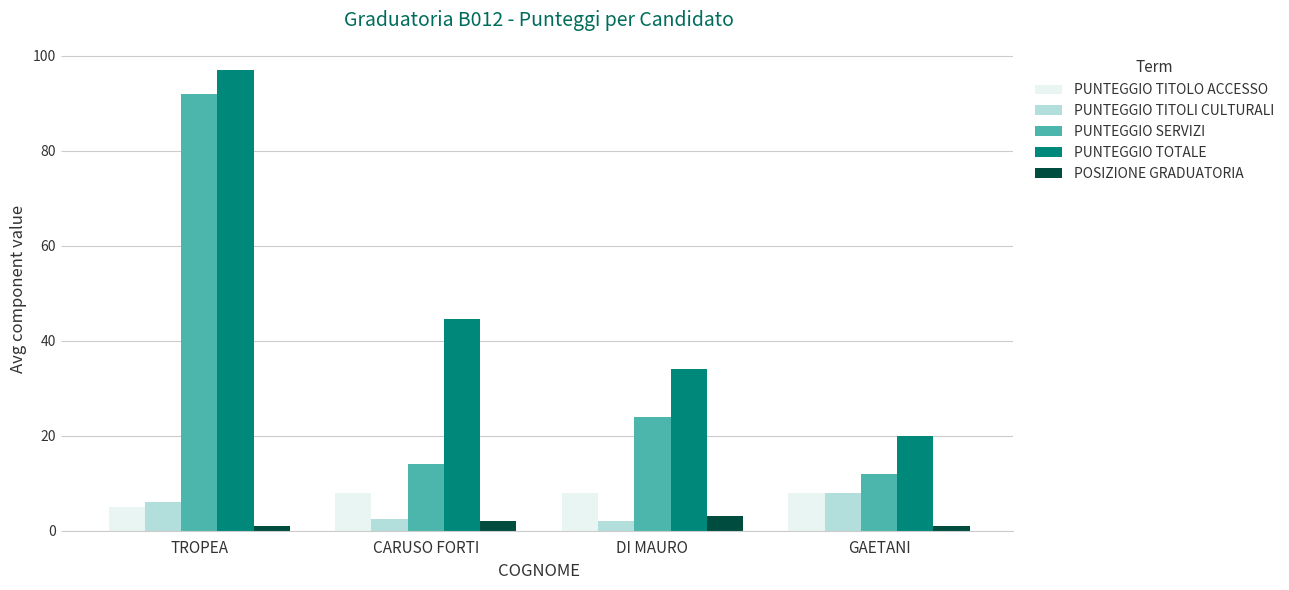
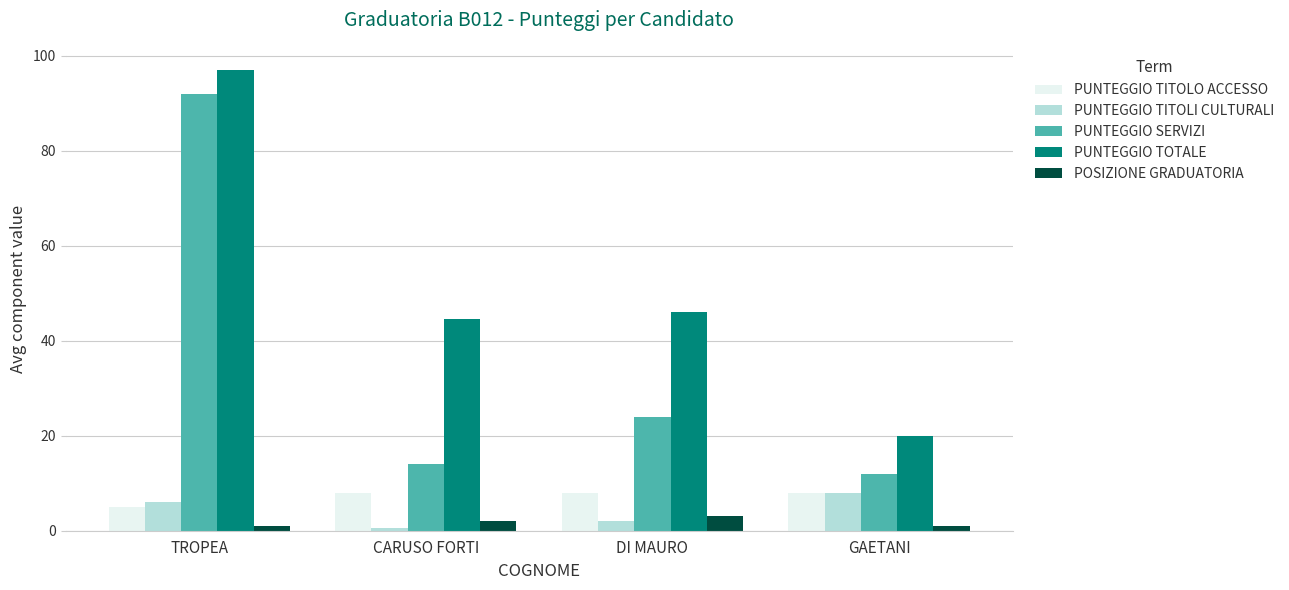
PUNTEGGIO TITOLI CULTURALI, CARUSO FORTI: 3 -> 1
PUNTEGGIO TOTALE, DI MAURO: 34 -> 46
